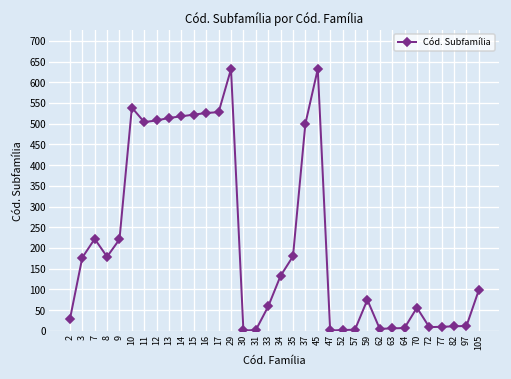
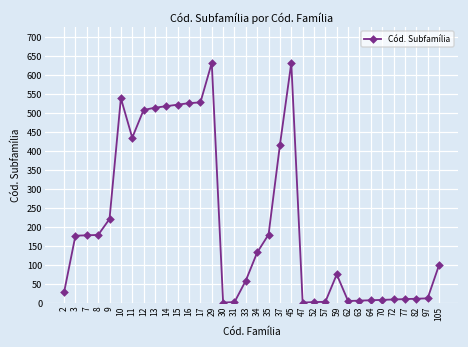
7: 220 -> 180
11: 500 -> 440
37: 500 -> 420
70: 60 -> 10
